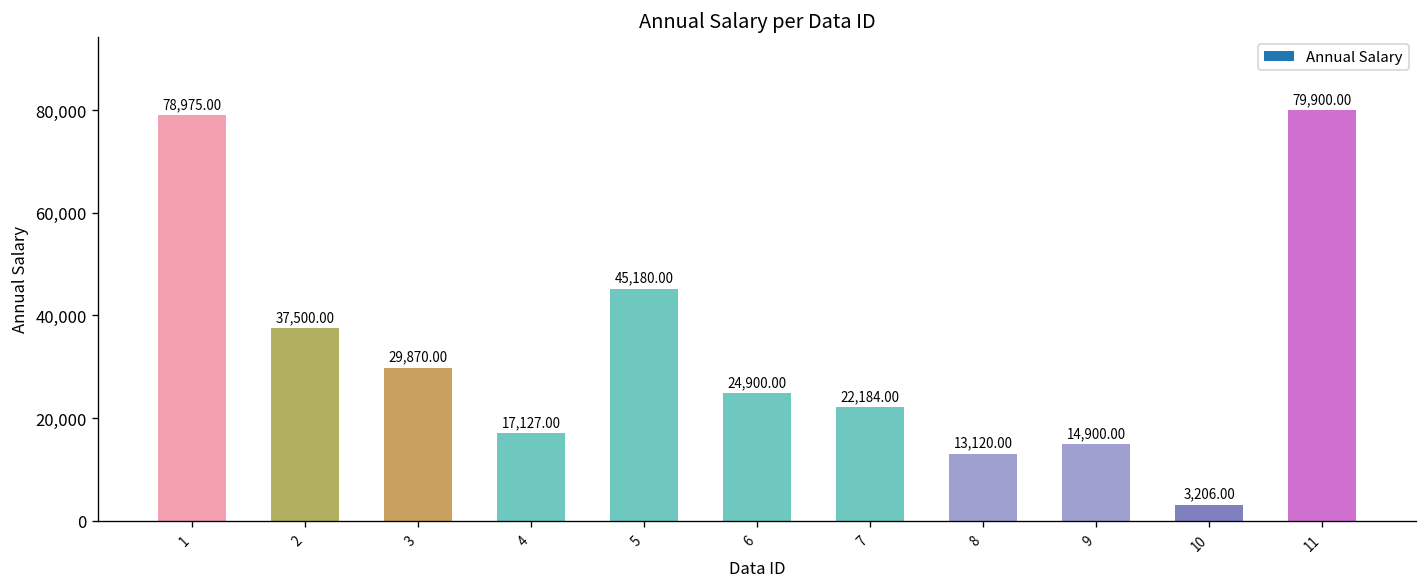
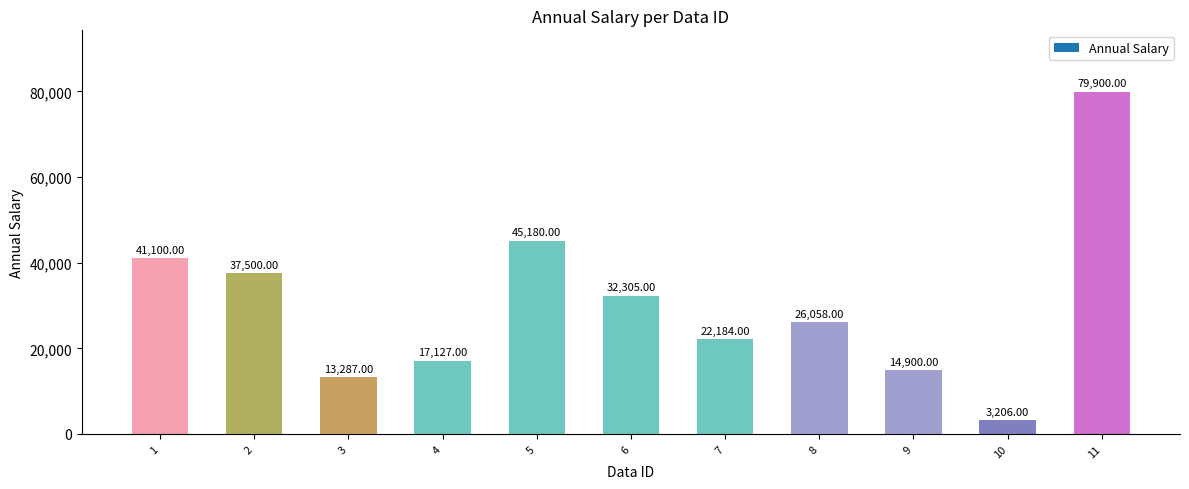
1: 78,975.00 -> 41,100.00
3: 29,870.00 -> 13,287.00
6: 24,900.00 -> 32,305.00
8: 13,120.00 -> 26,058.00
